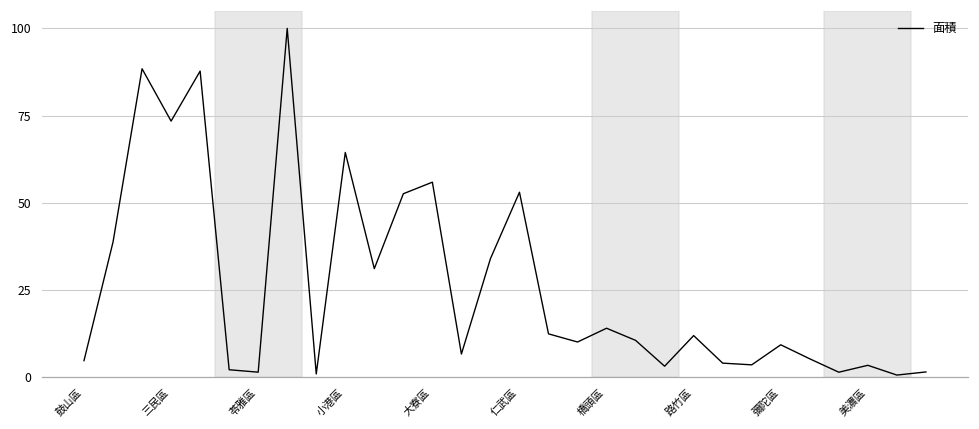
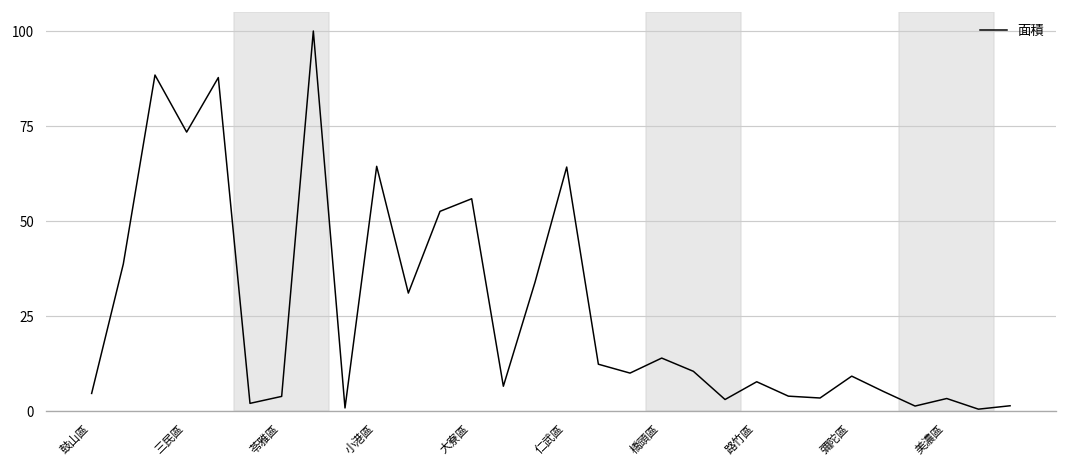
苓雅區: 1 -> 4
仁武區: 53 -> 64
路竹區: 12 -> 8
